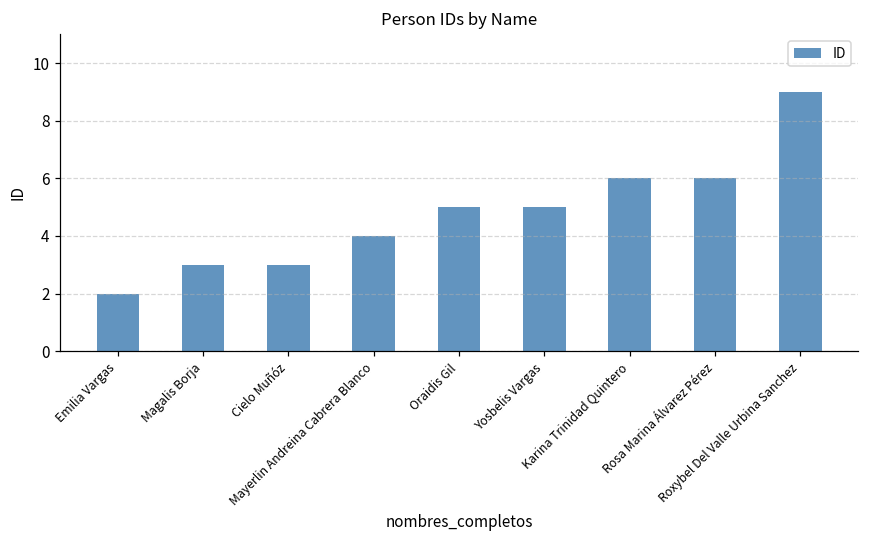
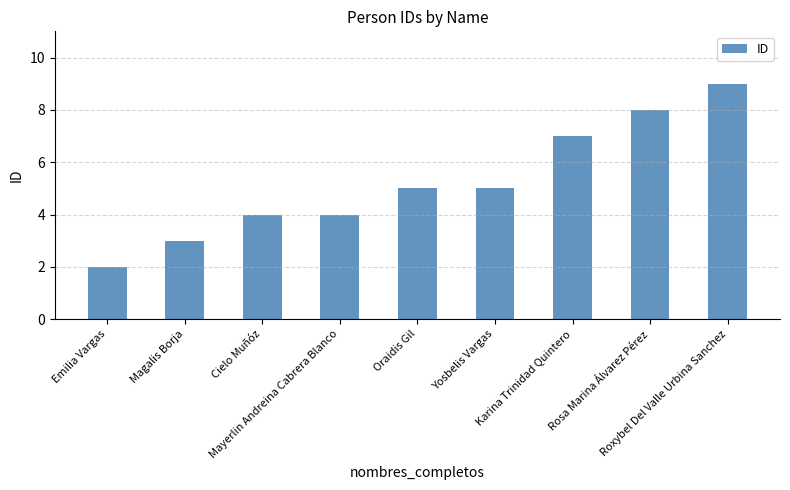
Cielo Muñóz: 3 -> 4
Karina Trinidad Quintero: 6 -> 7
Rosa Marina Álvarez Pérez: 6 -> 8
